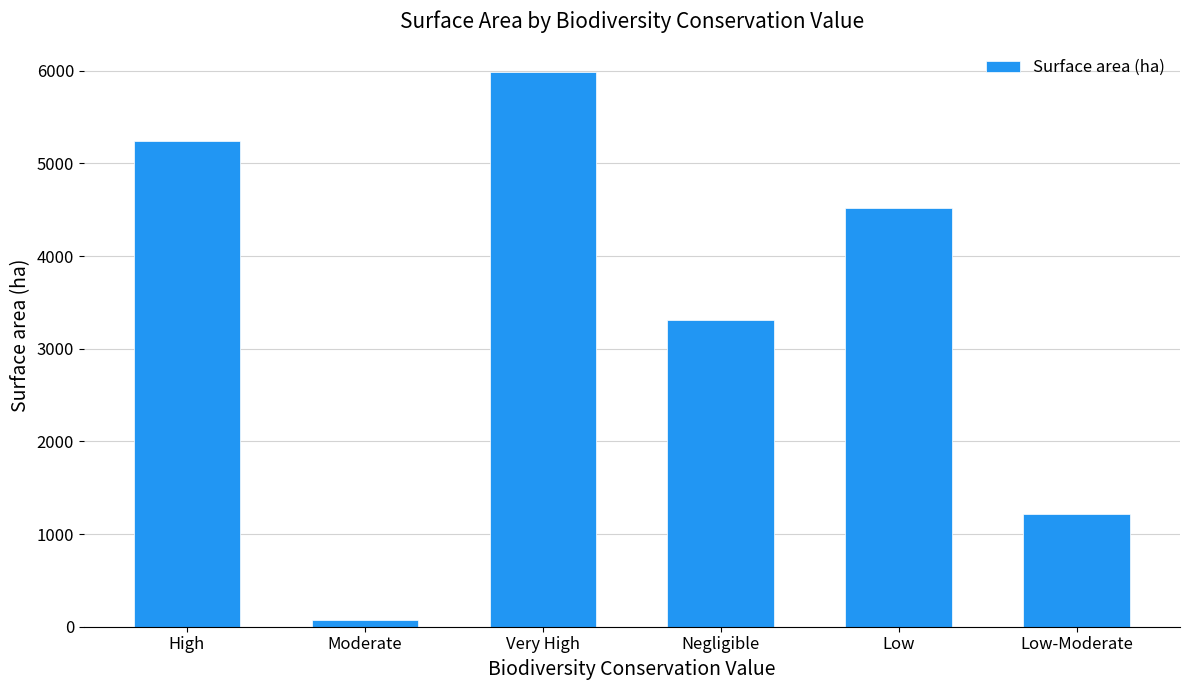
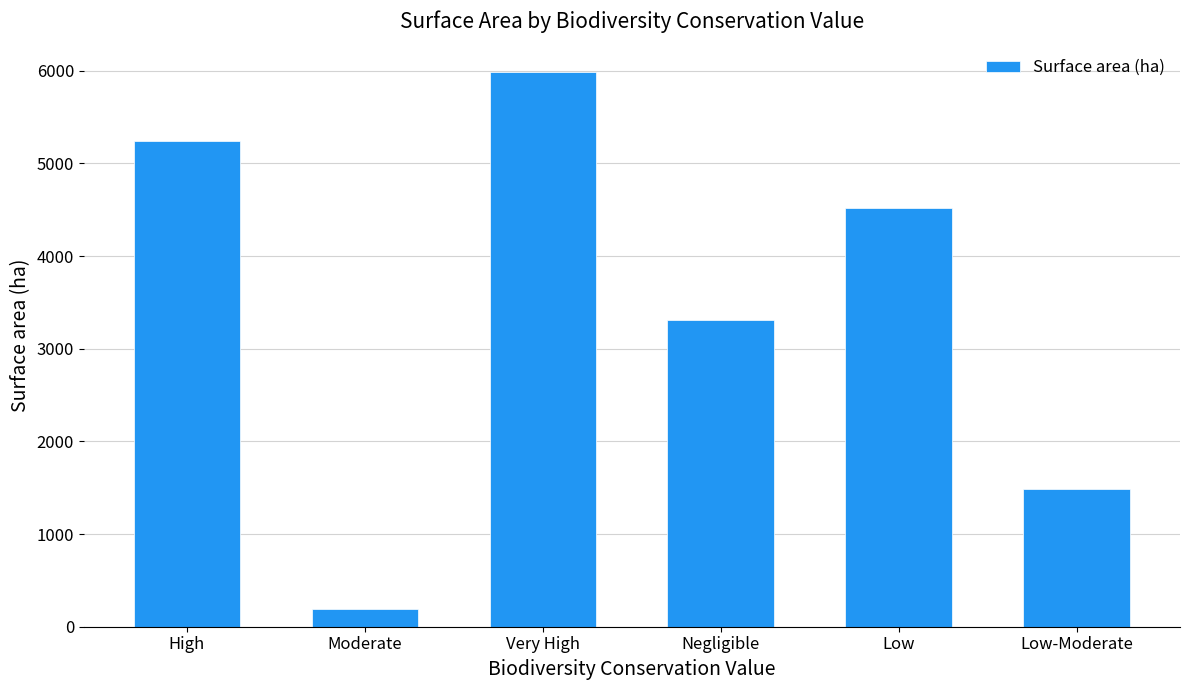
Moderate: 100 -> 200
Low-Moderate: 1200 -> 1500
